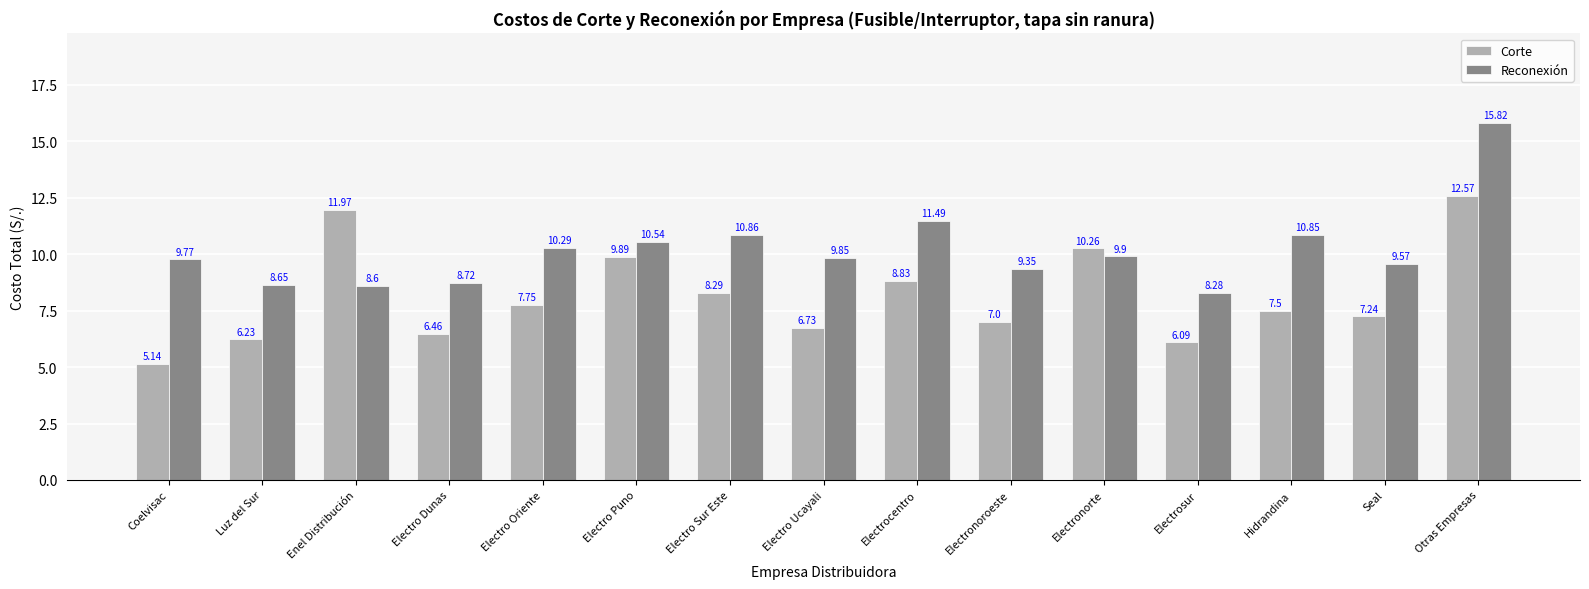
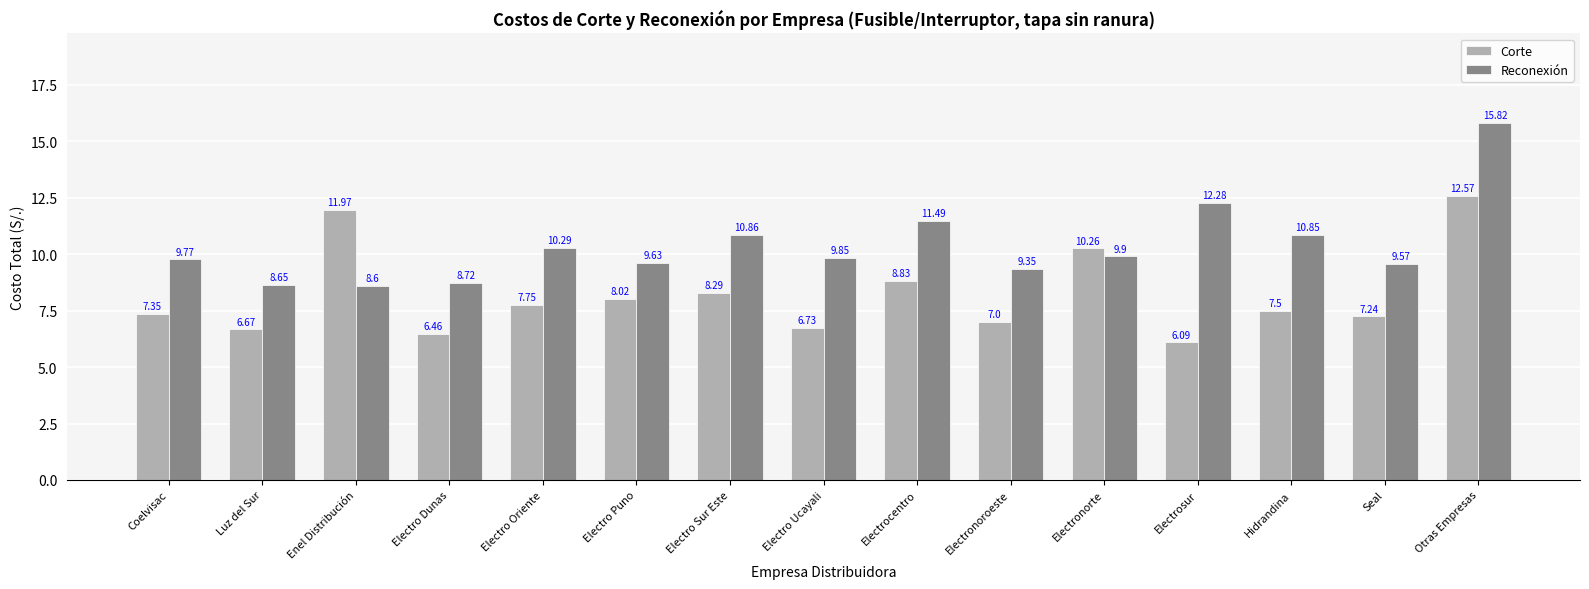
Corte, Coelvisac: 5.14 -> 7.35
Corte, Luz del Sur: 6.23 -> 6.67
Corte, Electro Puno: 9.89 -> 8.02
Reconexión, Electro Puno: 10.54 -> 9.63
Reconexión, Electrosur: 8.28 -> 12.28
